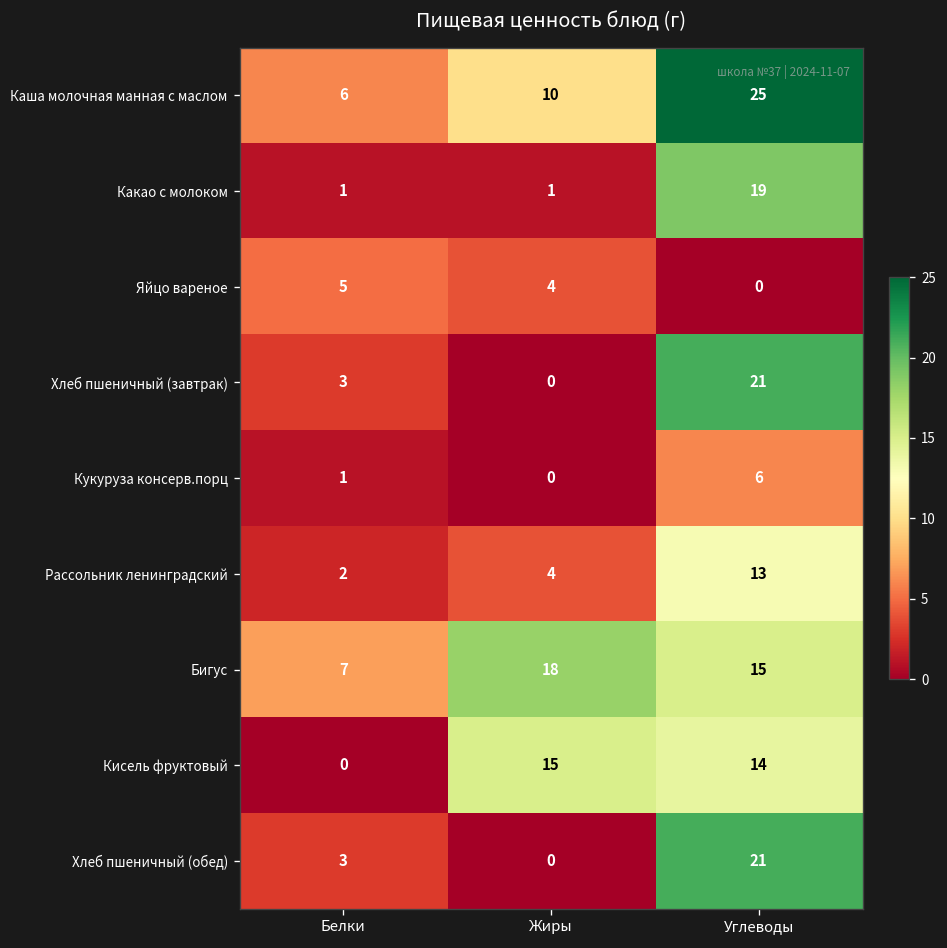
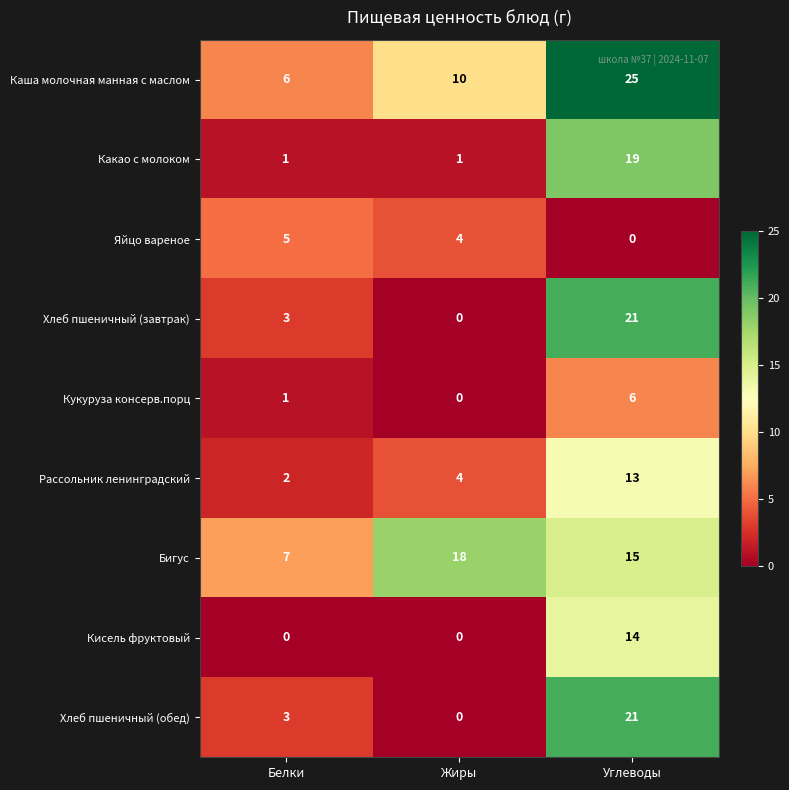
Кисель фруктовый, Жиры: 15 -> 0
